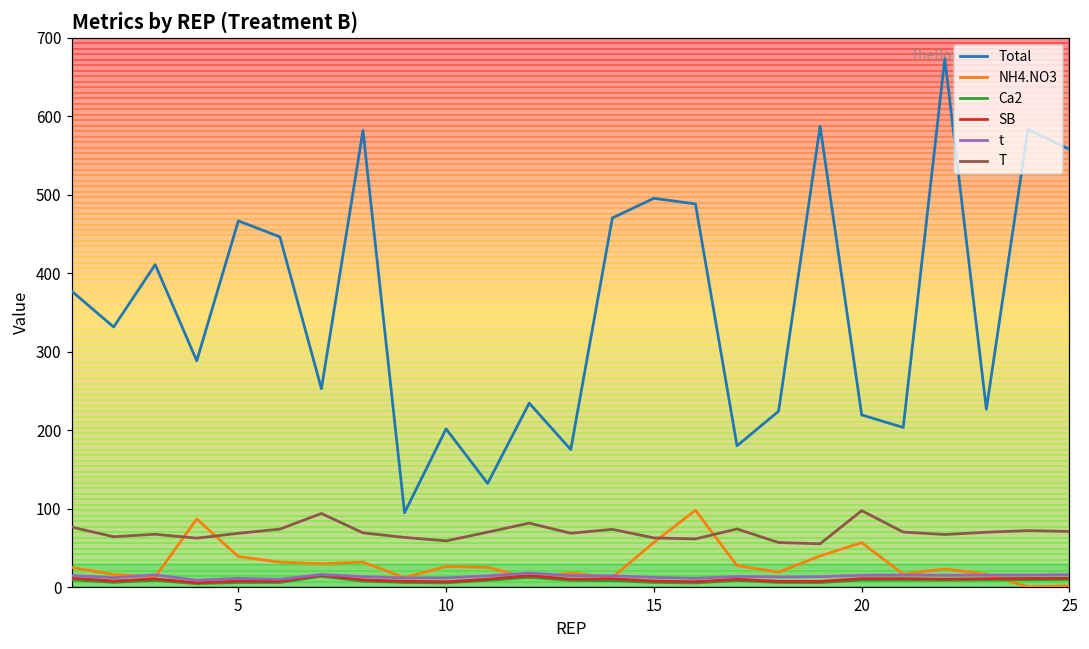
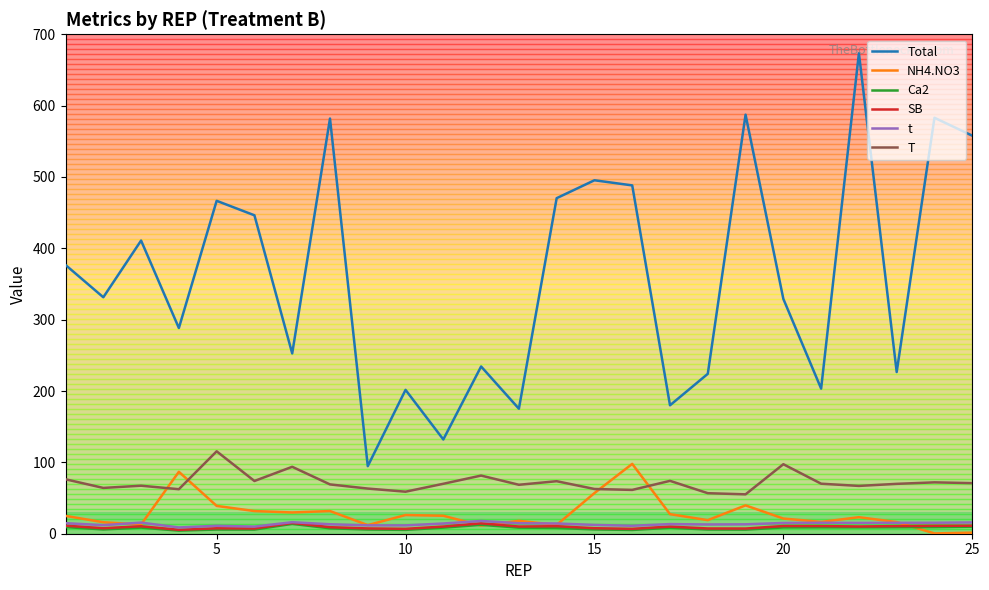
T, 5: 70 -> 120
Total, 20: 220 -> 330
NH4.NO3, 20: 60 -> 20
